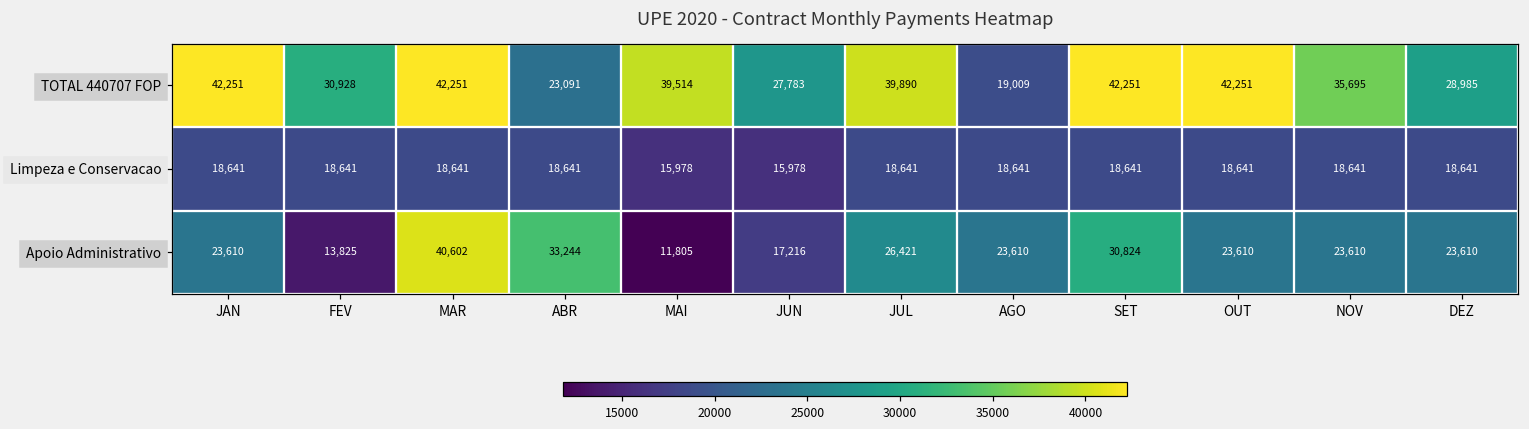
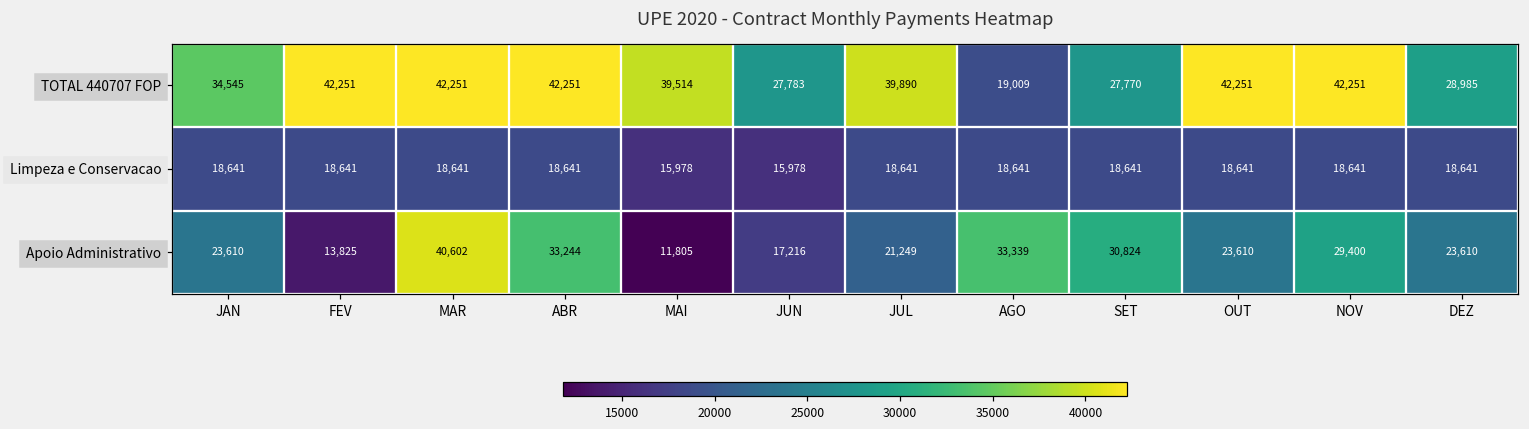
TOTAL 440707 FOP, JAN: 42,251 -> 34,545
TOTAL 440707 FOP, FEV: 30,928 -> 42,251
TOTAL 440707 FOP, ABR: 23,091 -> 42,251
TOTAL 440707 FOP, SET: 42,251 -> 27,770
TOTAL 440707 FOP, NOV: 35,695 -> 42,251
Apoio Administrativo, JUL: 26,421 -> 21,249
Apoio Administrativo, AGO: 23,610 -> 33,339
Apoio Administrativo, NOV: 23,610 -> 29,400
